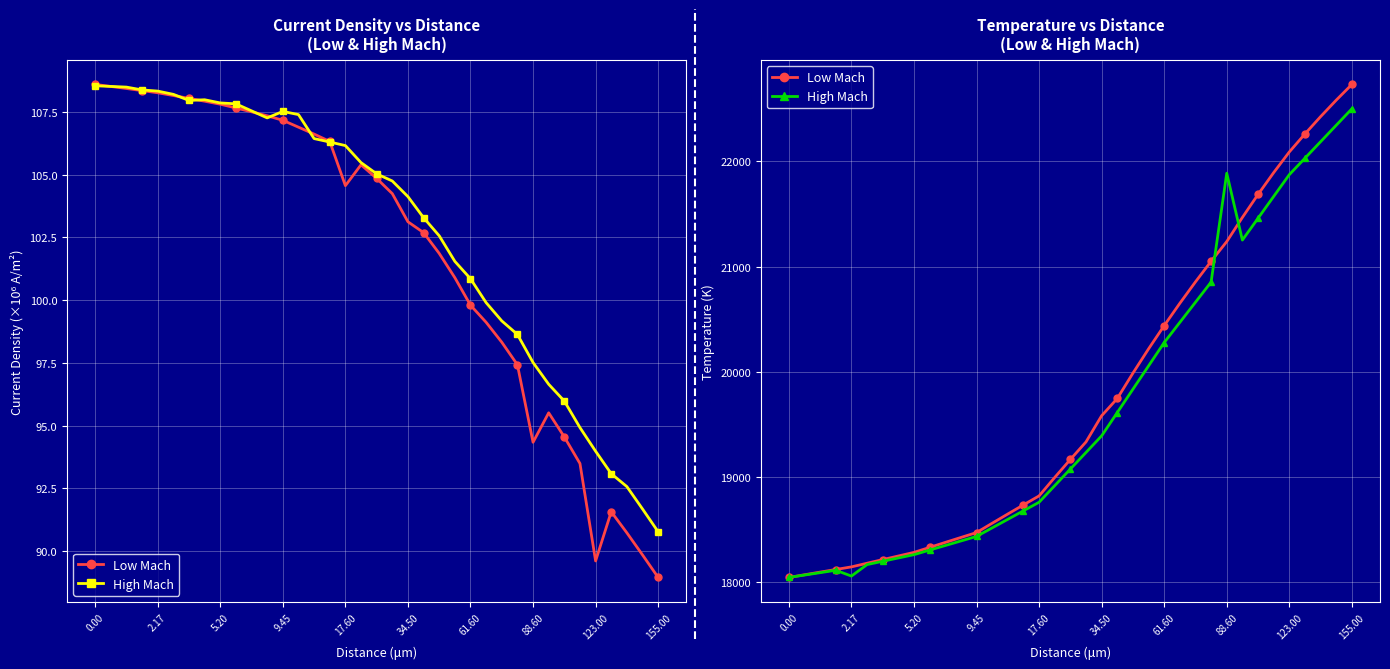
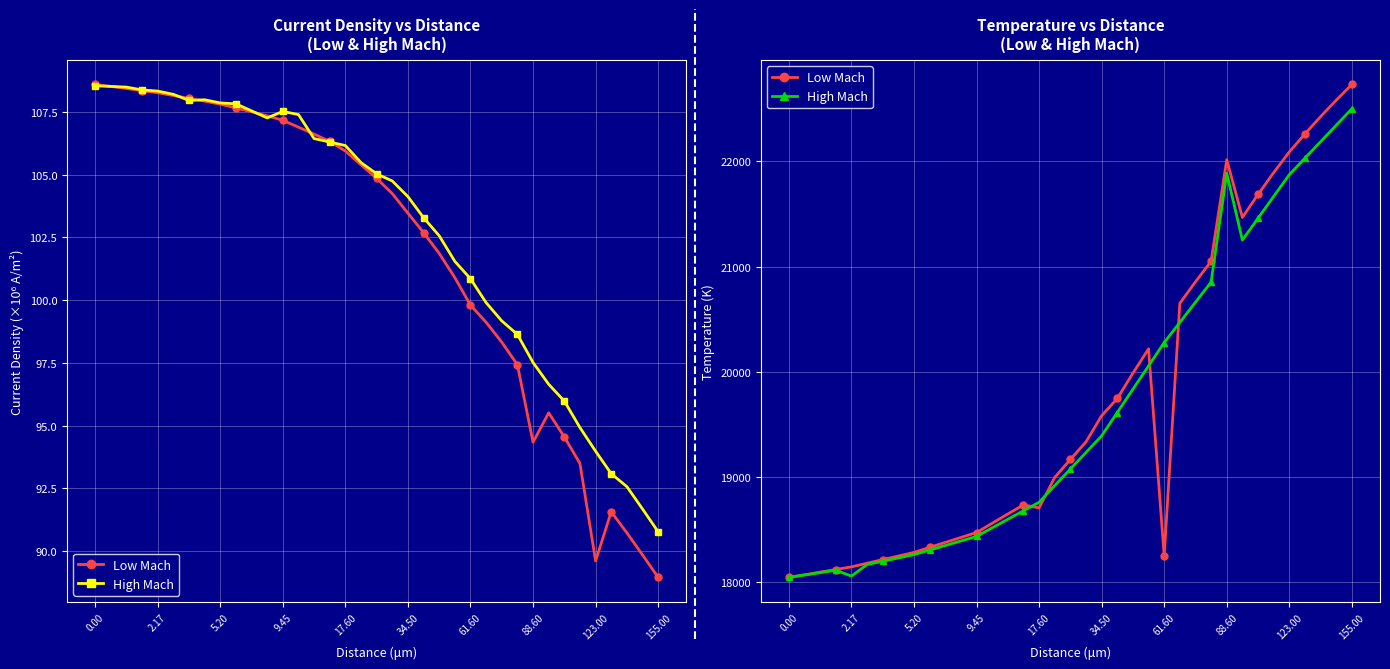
Current Density vs Distance (Low & High Mach), Low Mach, 17.60: 104.6 -> 105.9
Current Density vs Distance (Low & High Mach), Low Mach, 34.50: 103.1 -> 103.5
Temperature vs Distance (Low & High Mach), Low Mach, 17.60: 18820 -> 18710
Temperature vs Distance (Low & High Mach), Low Mach, 61.60: 20440 -> 18250
Temperature vs Distance (Low & High Mach), Low Mach, 88.60: 21240 -> 22020
